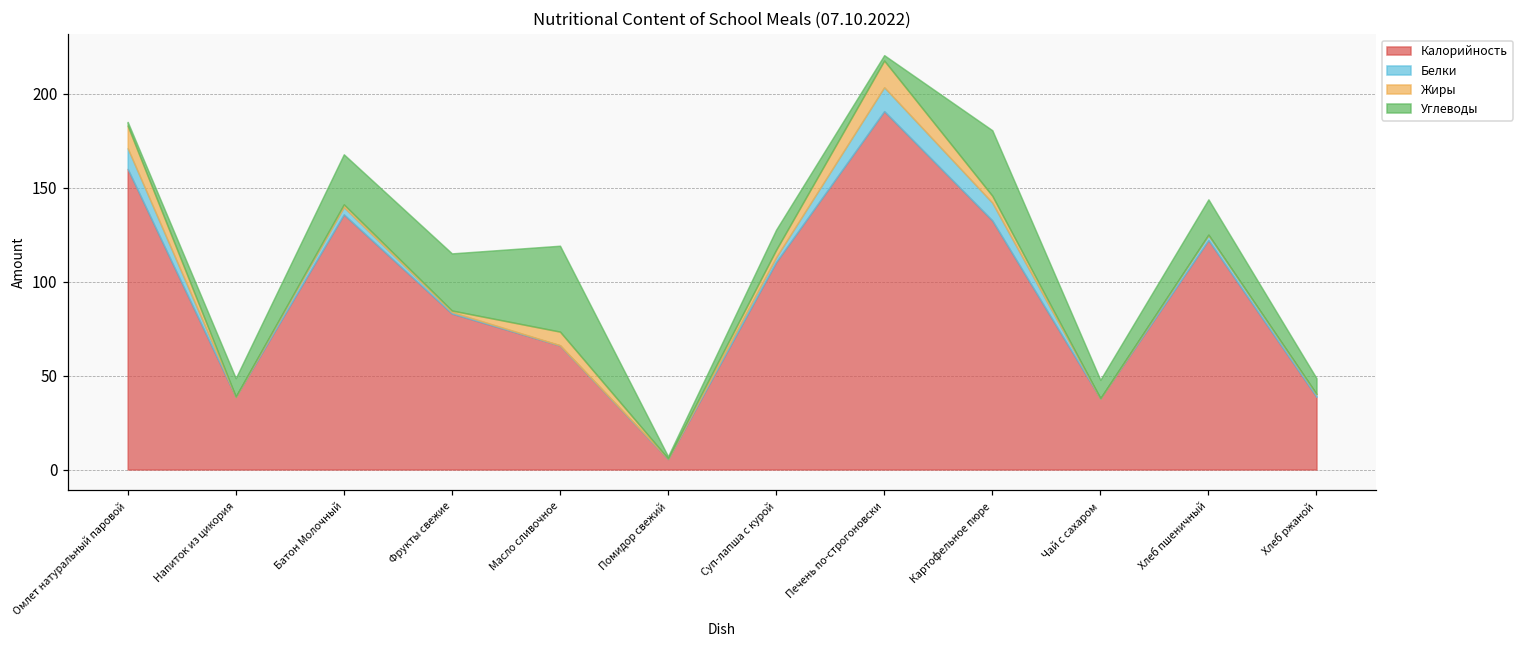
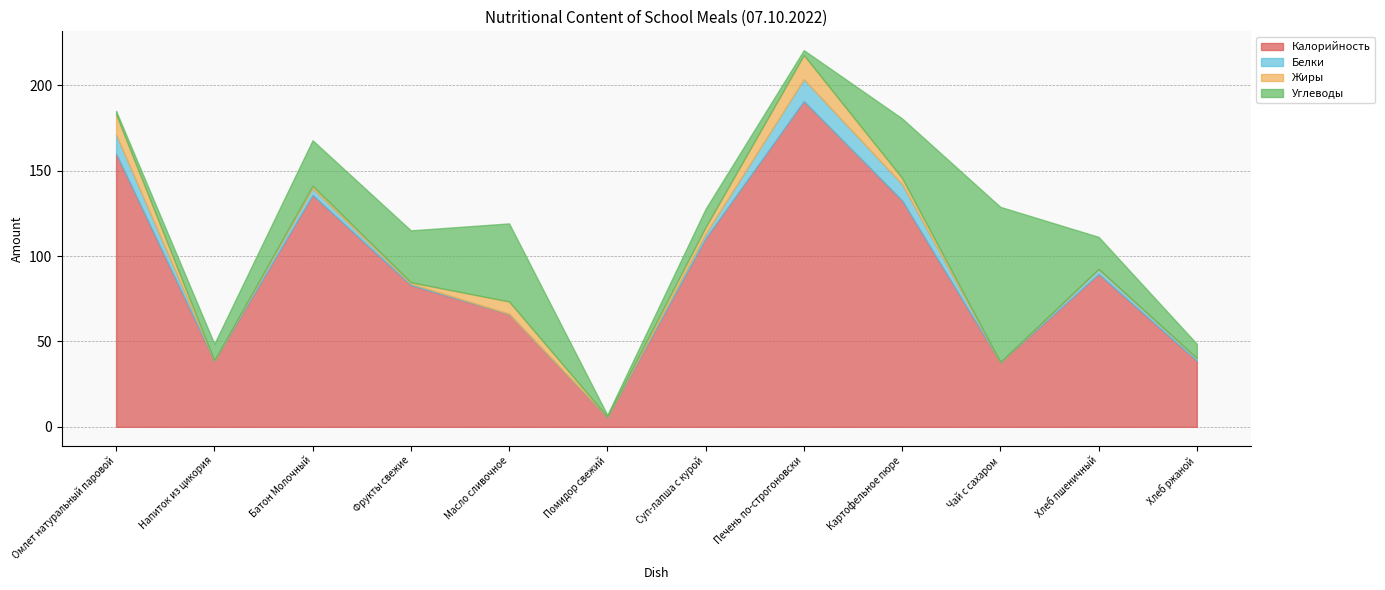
Углеводы, Чай с сахаром: 10 -> 91
Калорийность, Хлеб пшеничный: 122 -> 90
